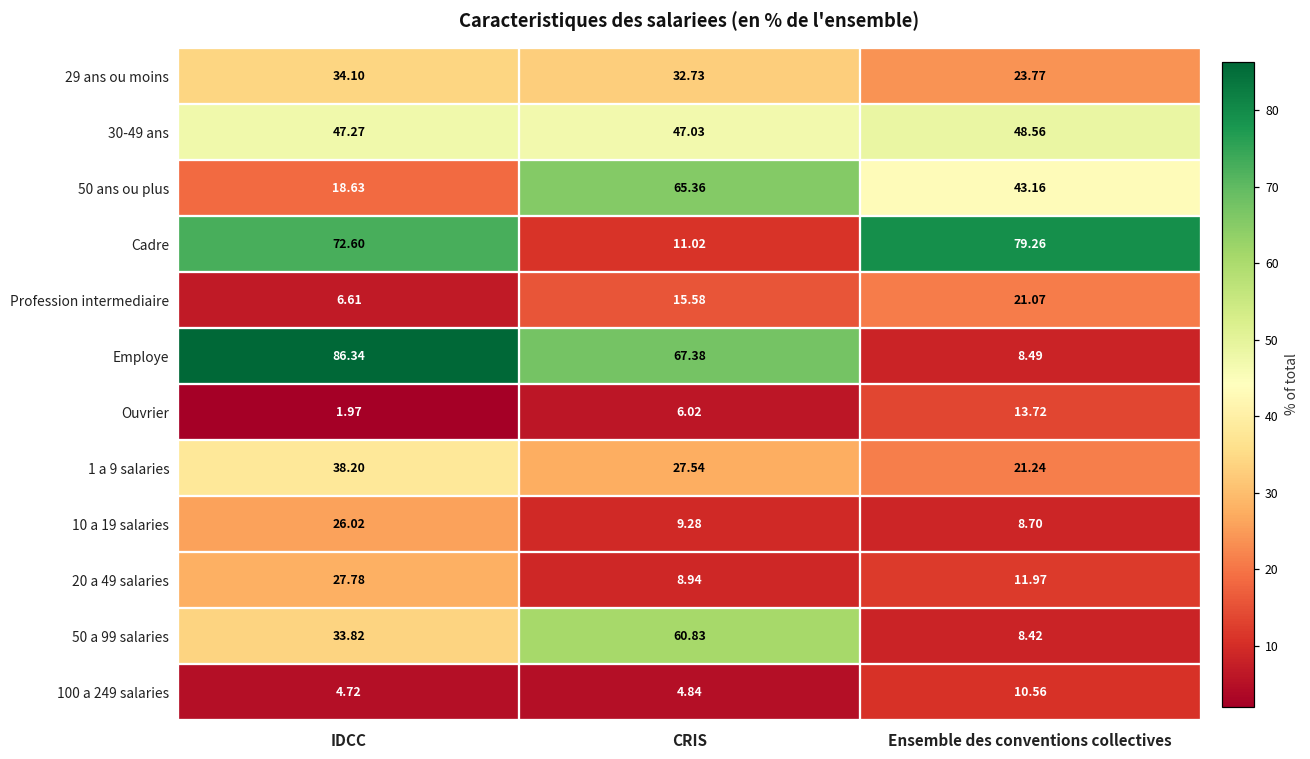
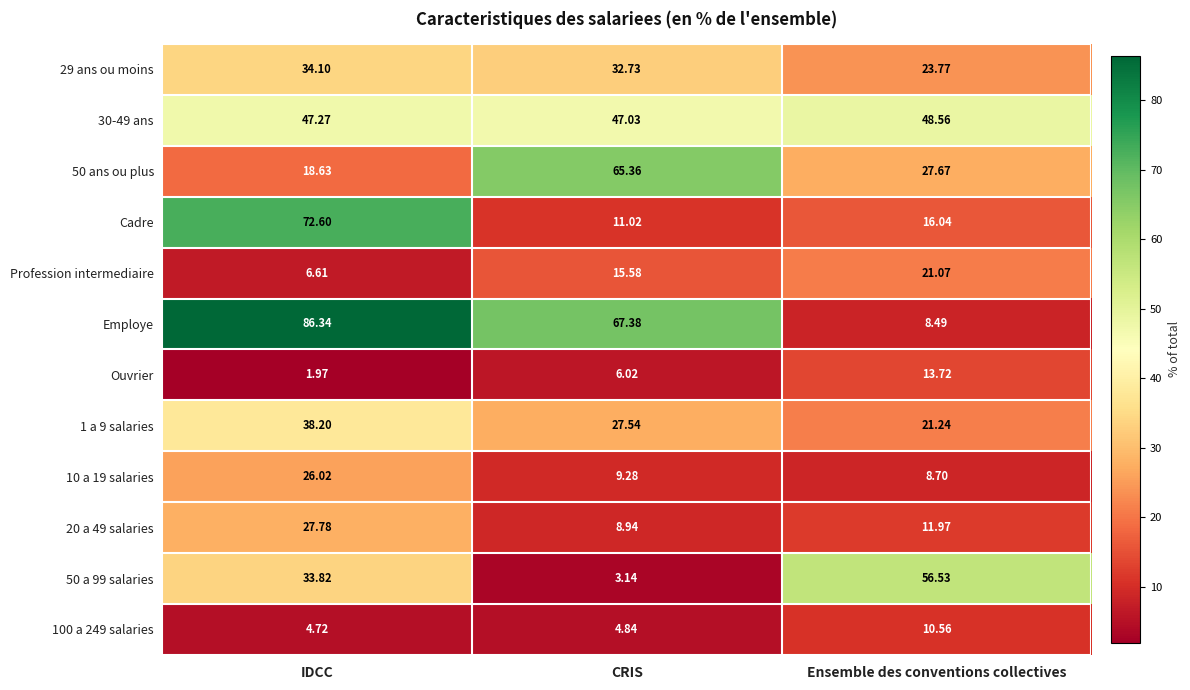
50 ans ou plus, Ensemble des conventions collectives: 43.16 -> 27.67
Cadre, Ensemble des conventions collectives: 79.26 -> 16.04
50 a 99 salaries, CRIS: 60.83 -> 3.14
50 a 99 salaries, Ensemble des conventions collectives: 8.42 -> 56.53
